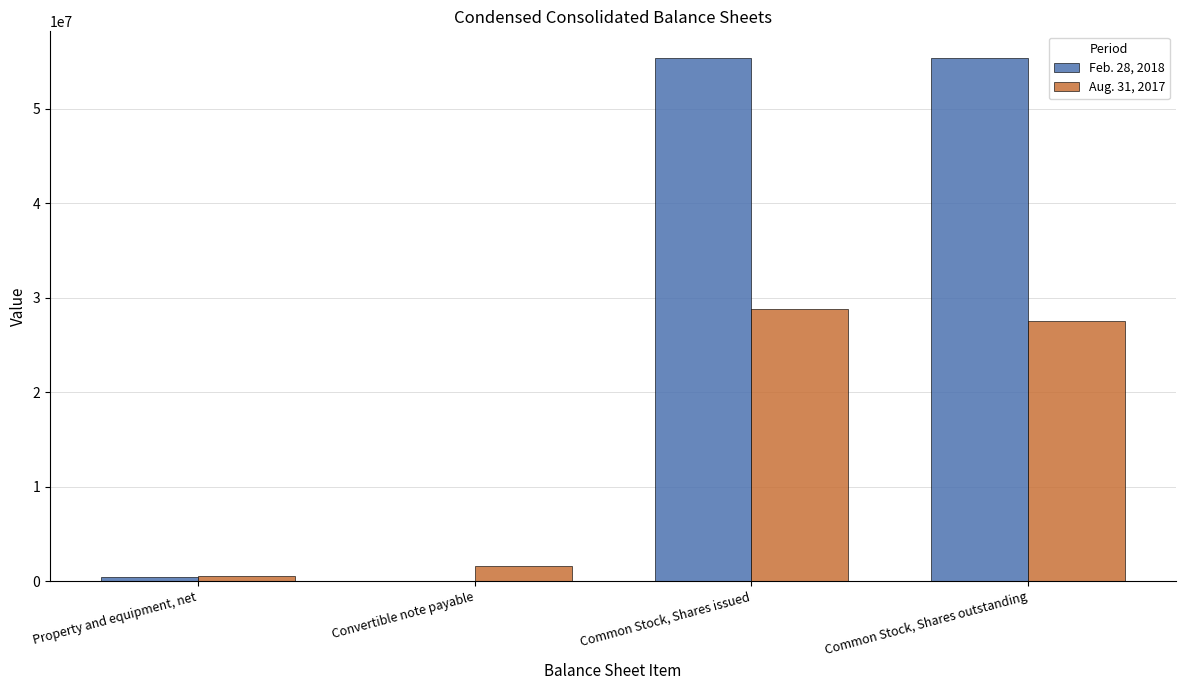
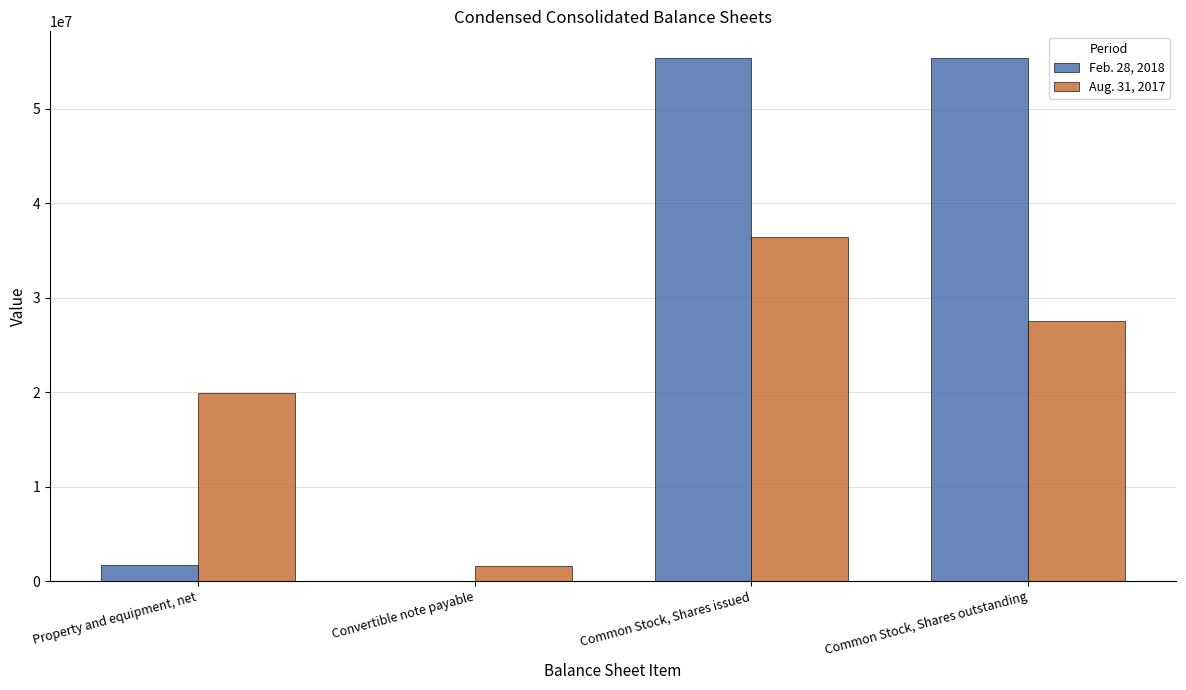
Feb. 28, 2018, Property and equipment, net: 0 -> 2000000
Aug. 31, 2017, Property and equipment, net: 1000000 -> 20000000
Aug. 31, 2017, Common Stock, Shares issued: 29000000 -> 36000000
